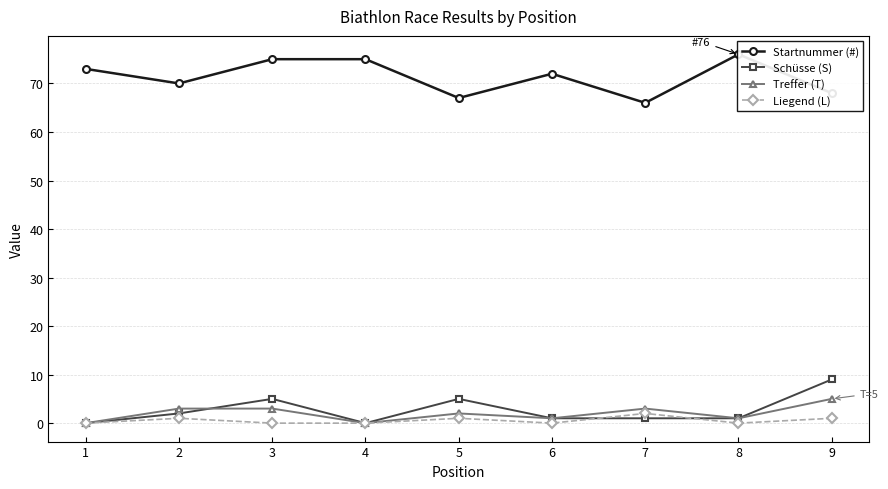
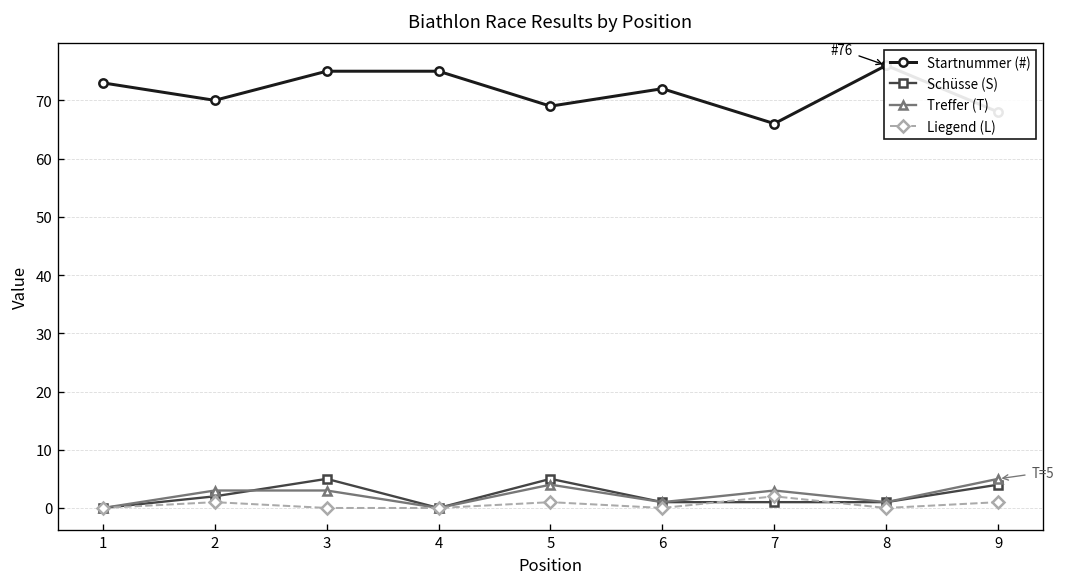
Startnummer (#), 5: 67 -> 69
Treffer (T), 5: 2 -> 4
Schüsse (S), 9: 9 -> 4
